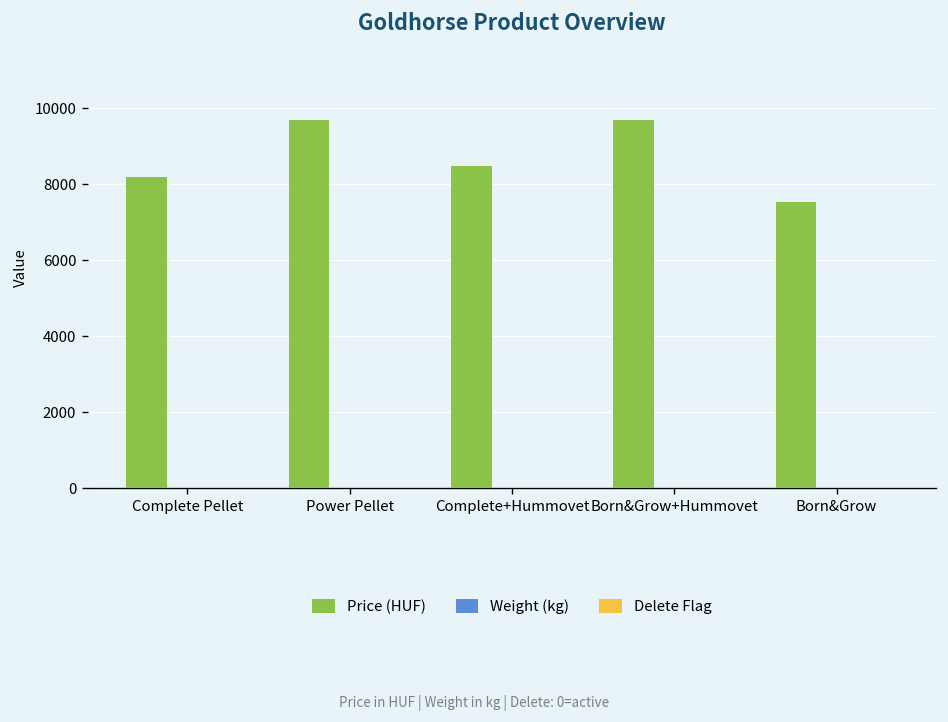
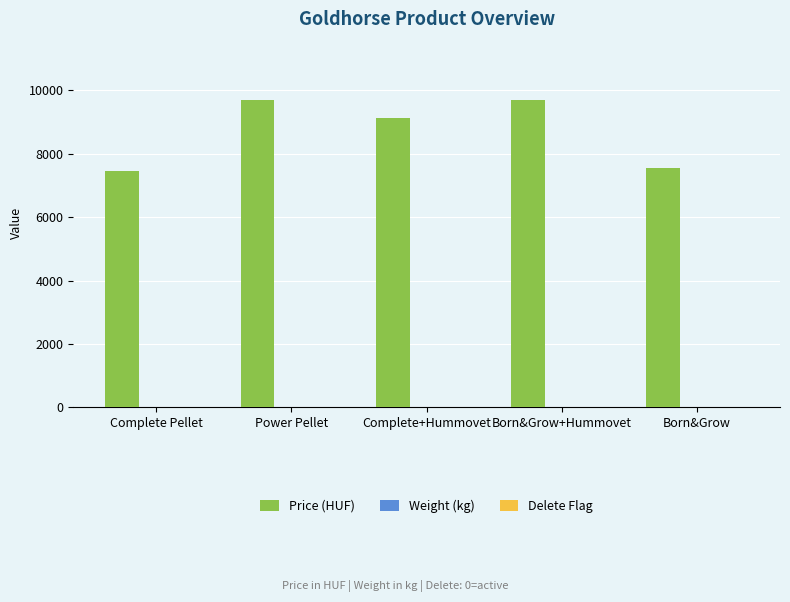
Price (HUF), Complete Pellet: 8200 -> 7500
Price (HUF), Complete+Hummovet: 8500 -> 9100
